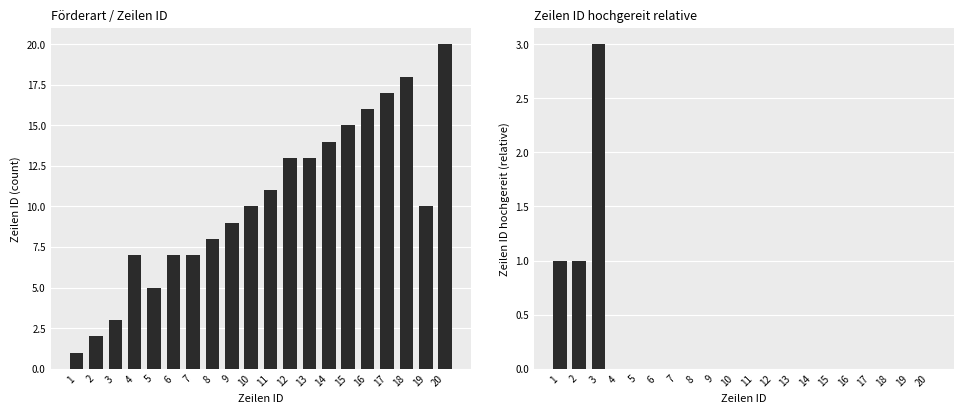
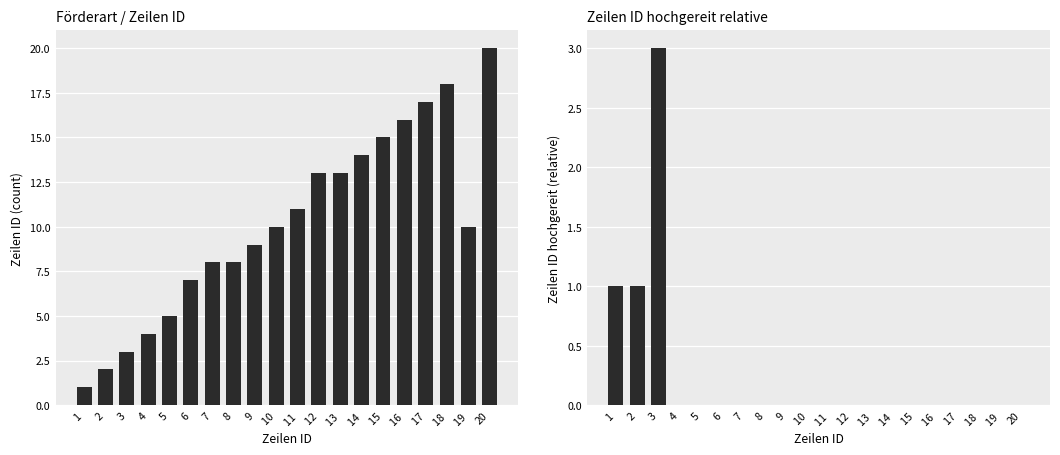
Förderart / Zeilen ID, 4: 7 -> 4
Förderart / Zeilen ID, 7: 7 -> 8
